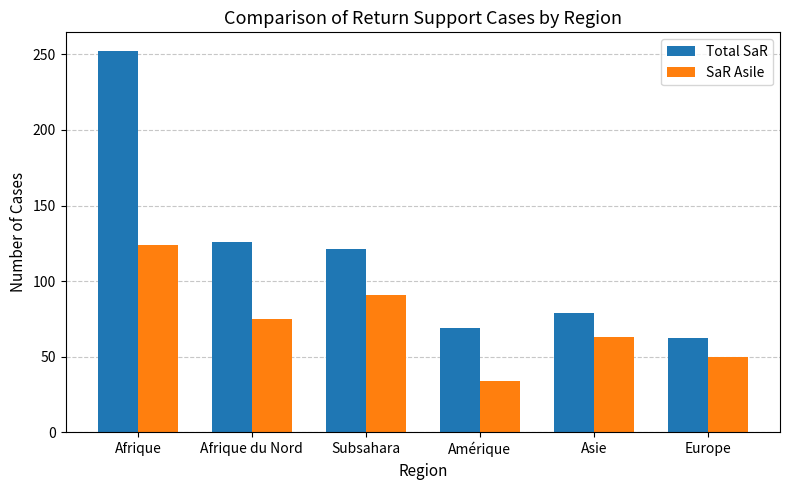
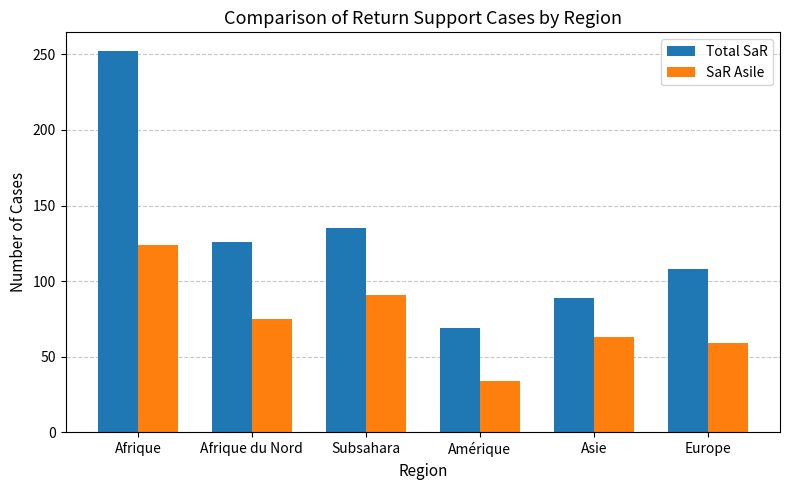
Total SaR, Subsahara: 121 -> 135
Total SaR, Asie: 79 -> 89
Total SaR, Europe: 62 -> 108
SaR Asile, Europe: 50 -> 59
